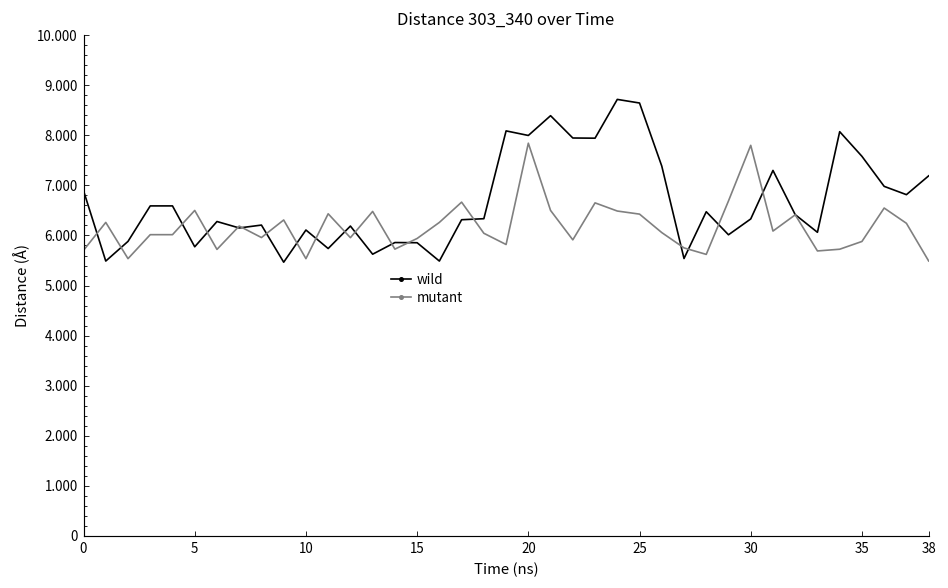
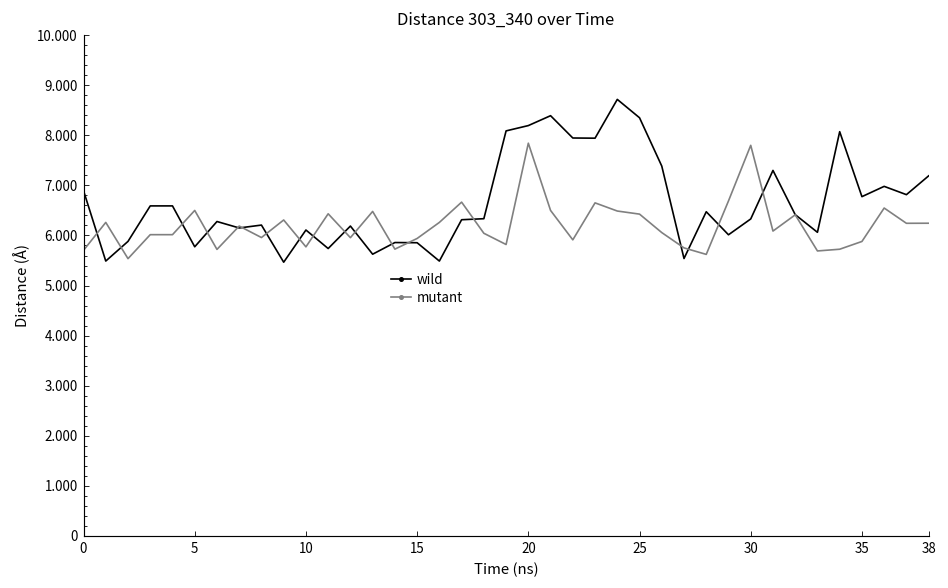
mutant, 10: 5.5 -> 5.8
wild, 20: 8.0 -> 8.2
wild, 25: 8.6 -> 8.4
wild, 35: 7.6 -> 6.8
mutant, 38: 5.5 -> 6.2
